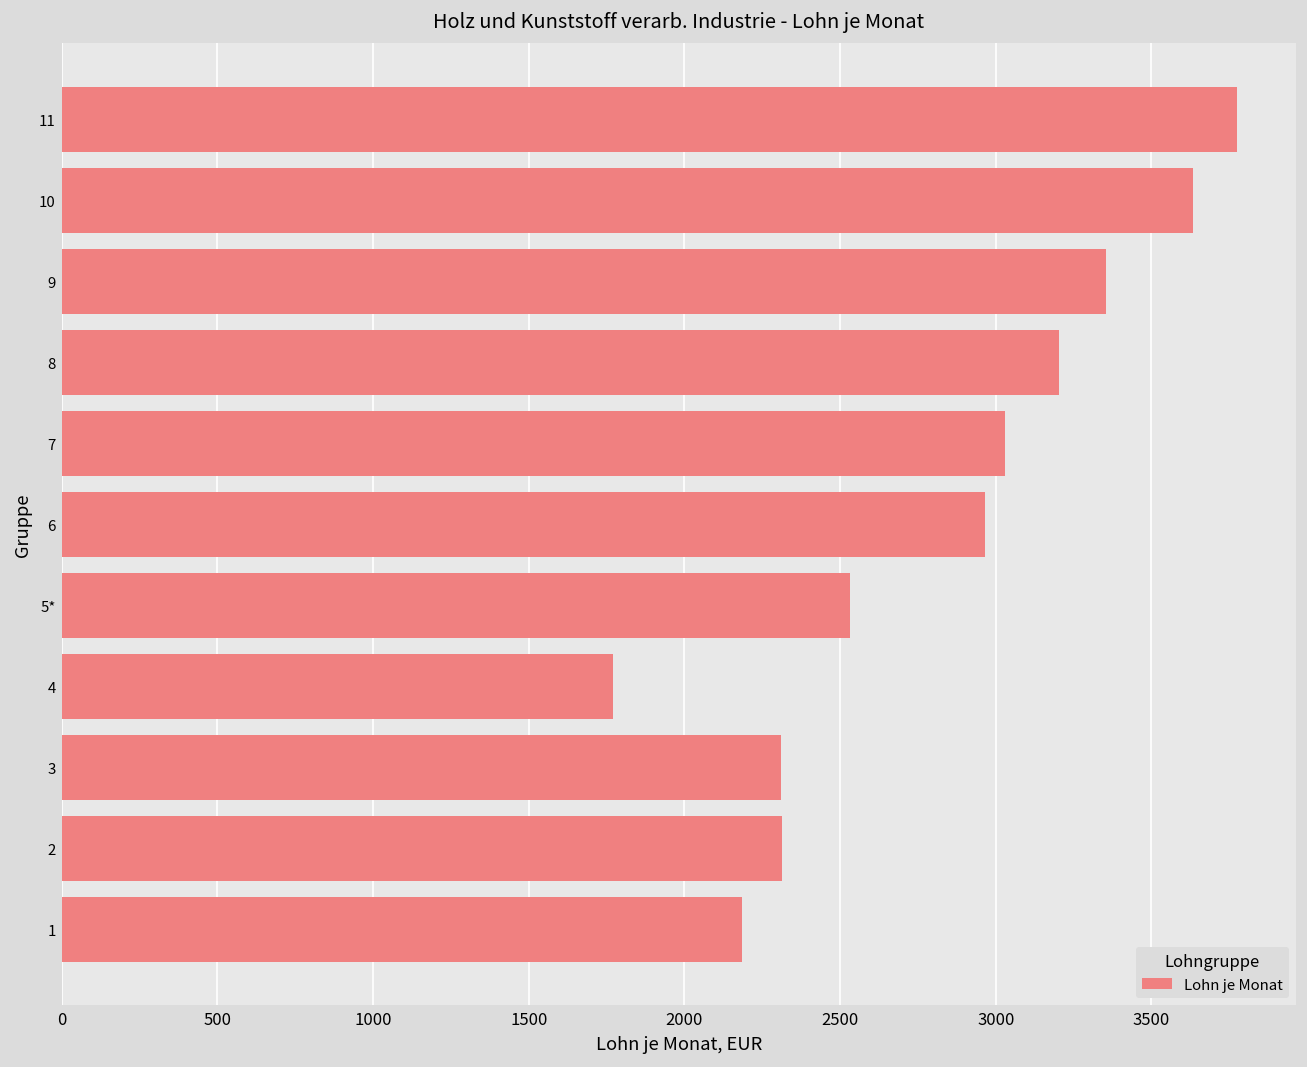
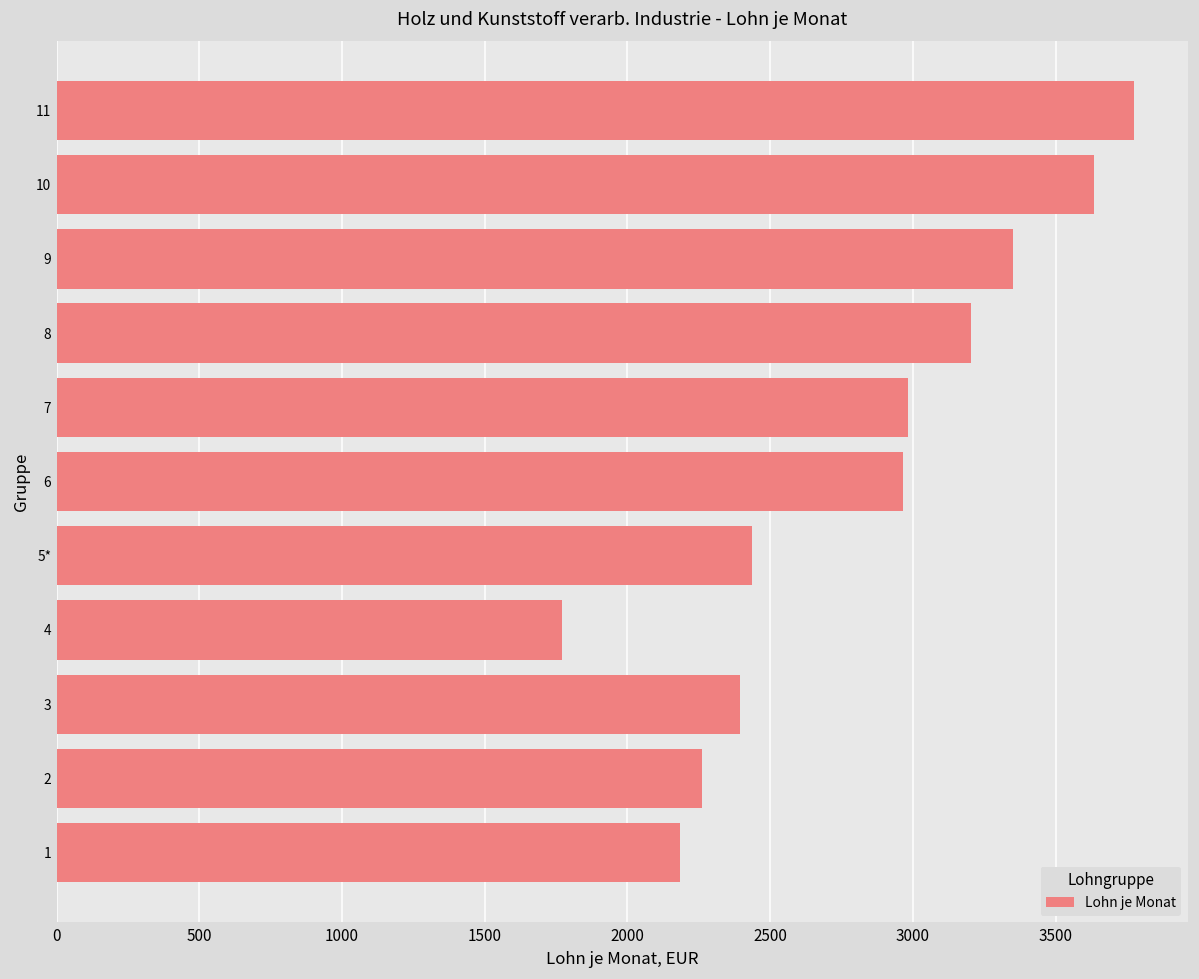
7: 3030 -> 2980
5*: 2530 -> 2440
3: 2310 -> 2400
2: 2310 -> 2260
